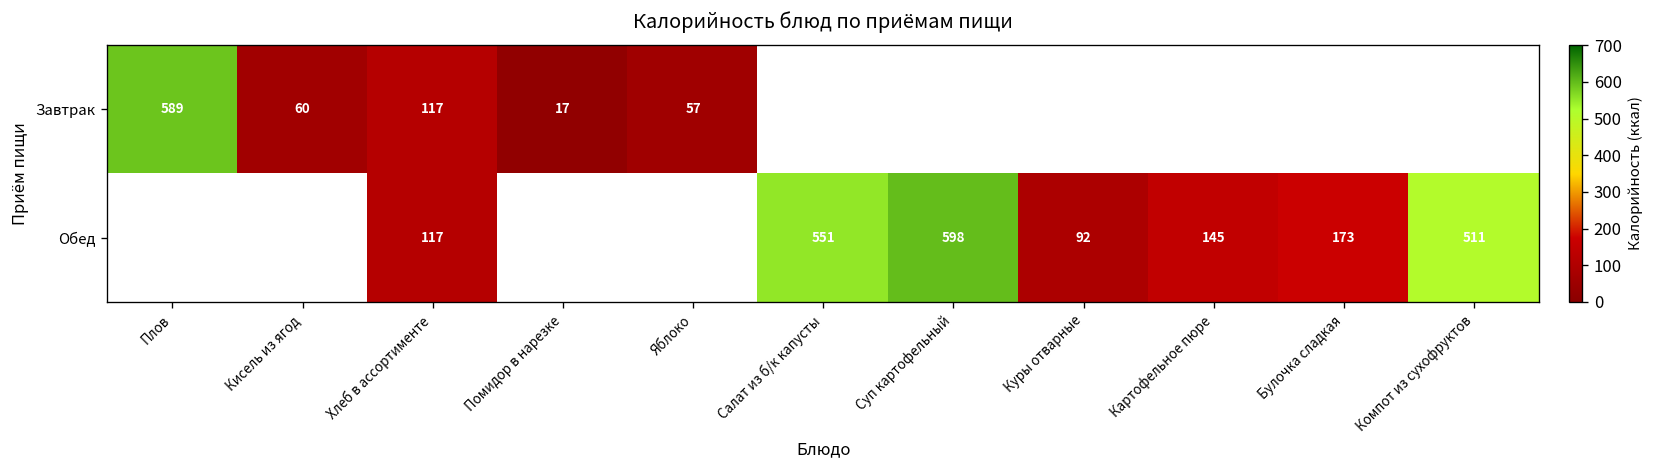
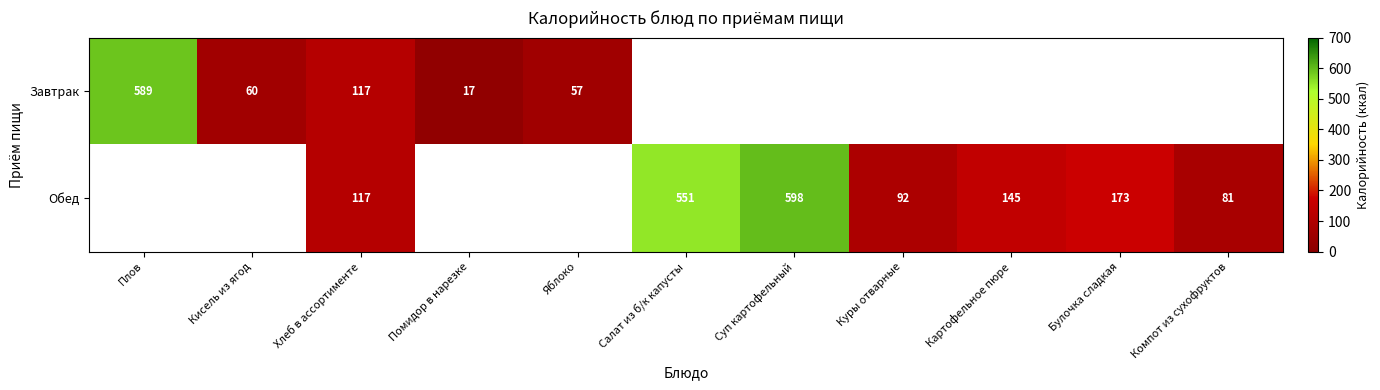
Обед, Компот из сухофруктов: 511 -> 81
